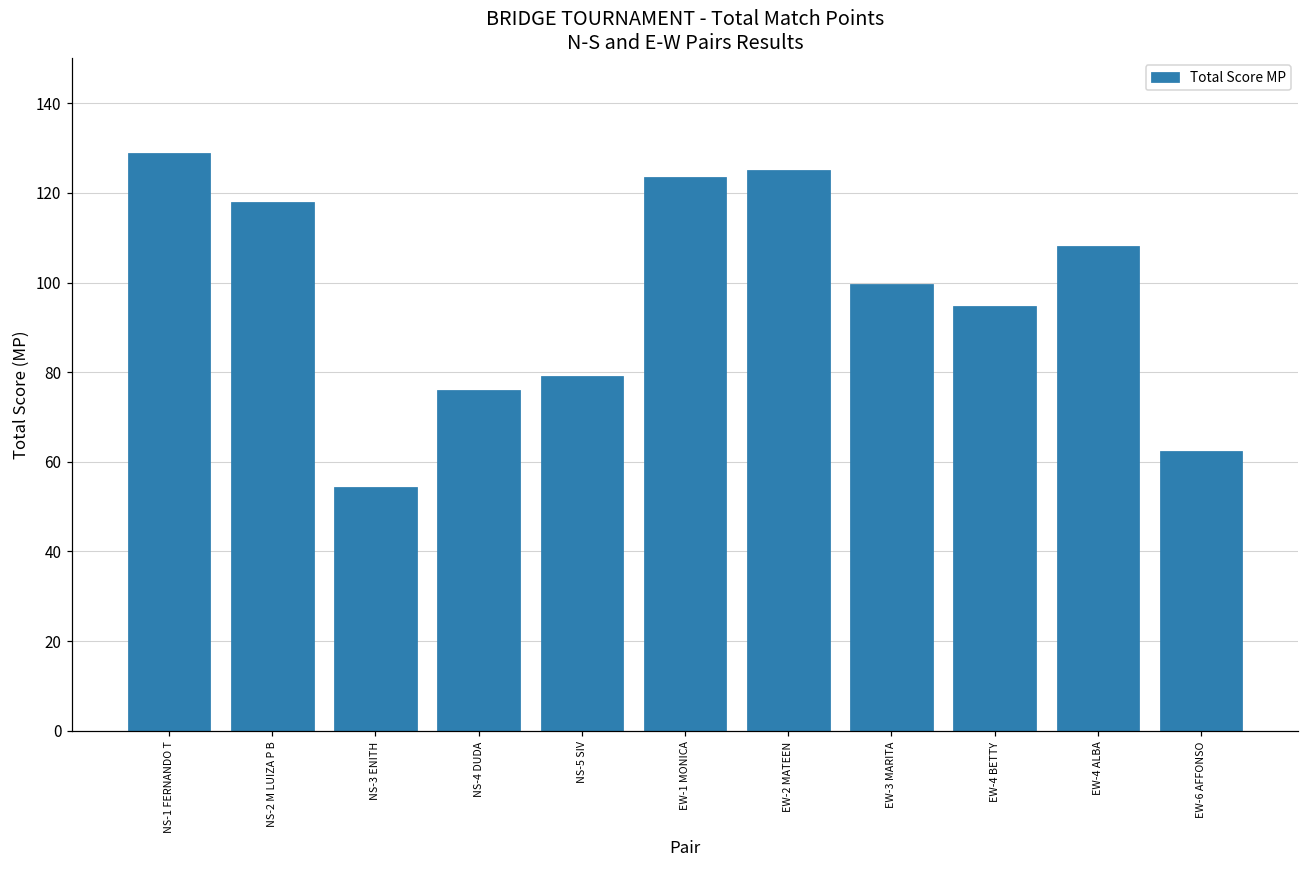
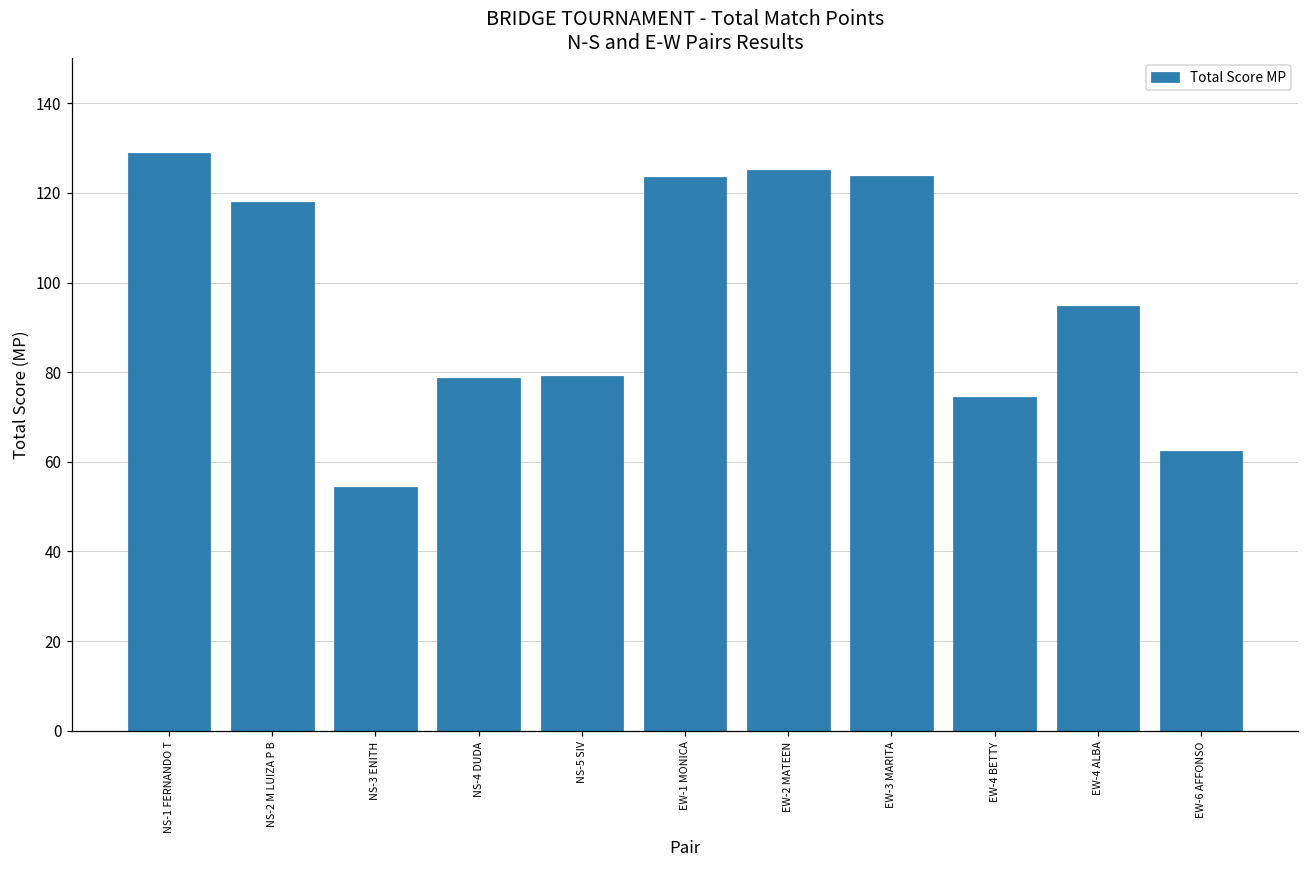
NS-4 DUDA: 76 -> 79
EW-3 MARITA: 100 -> 124
EW-4 BETTY: 95 -> 74
EW-4 ALBA: 108 -> 95
